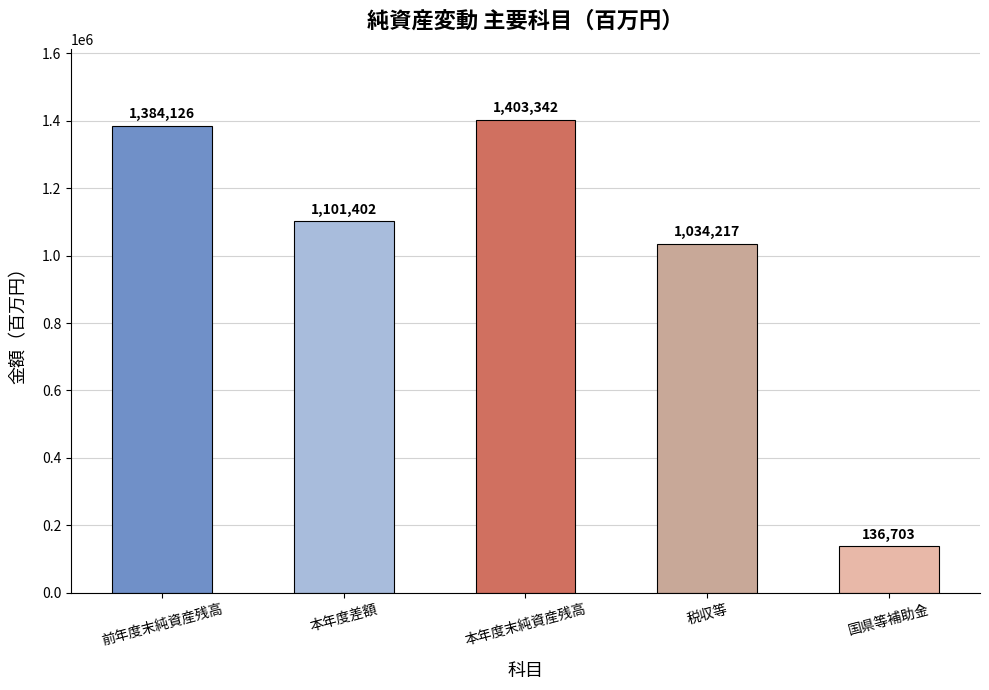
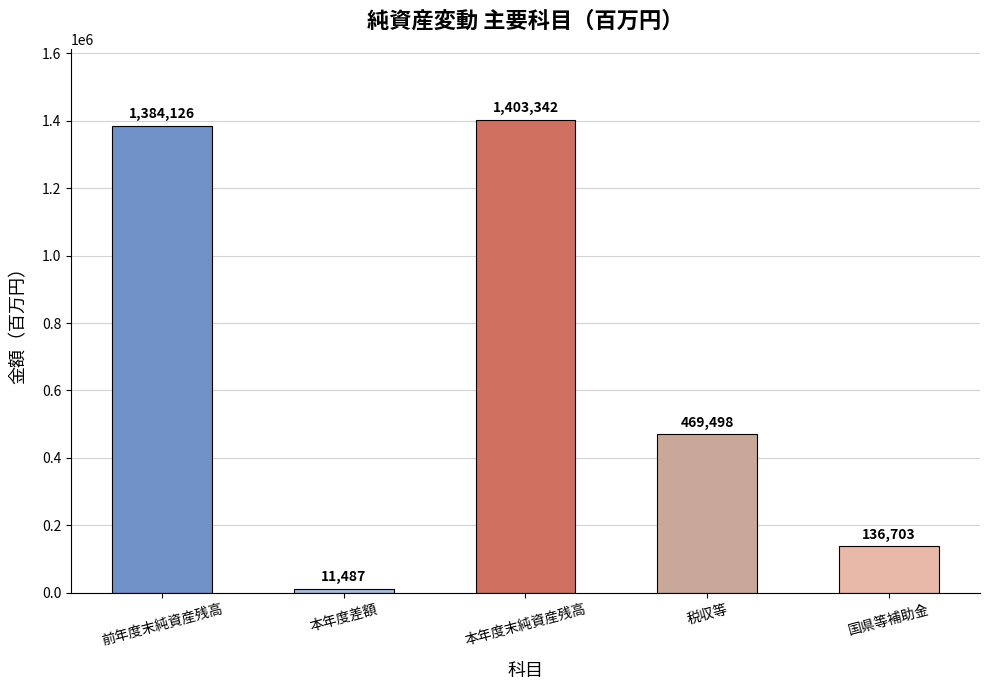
本年度差額: 1,101,402 -> 11,487
税収等: 1,034,217 -> 469,498
